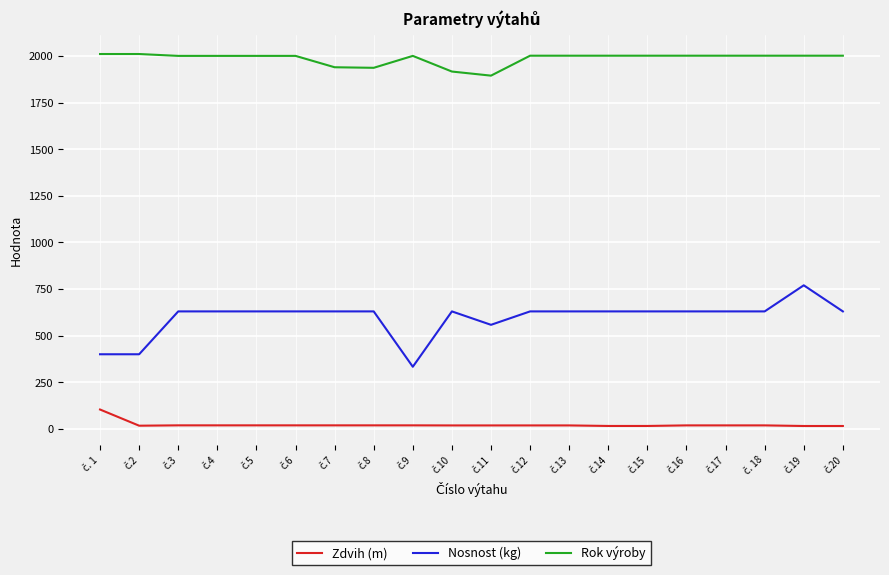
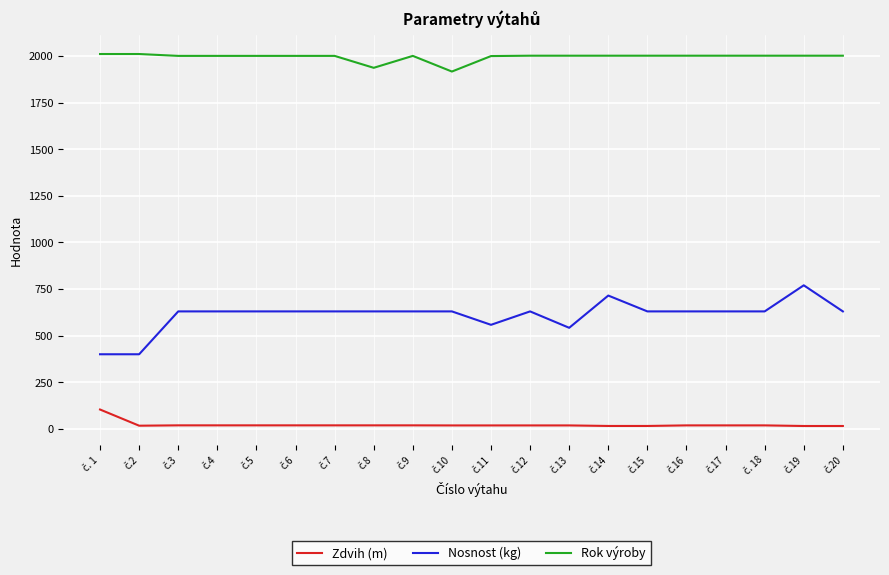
Rok výroby, č.7: 1940 -> 2000
Nosnost (kg), č.9: 330 -> 630
Rok výroby, č.11: 1900 -> 2000
Nosnost (kg), č.13: 630 -> 540
Nosnost (kg), č.14: 630 -> 720
